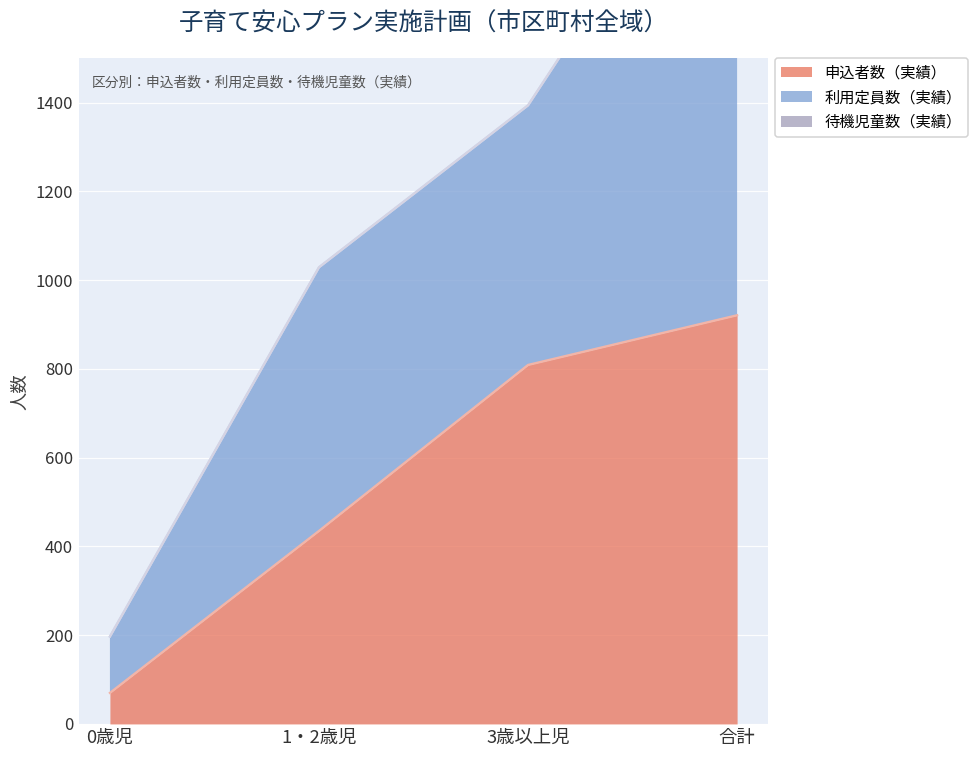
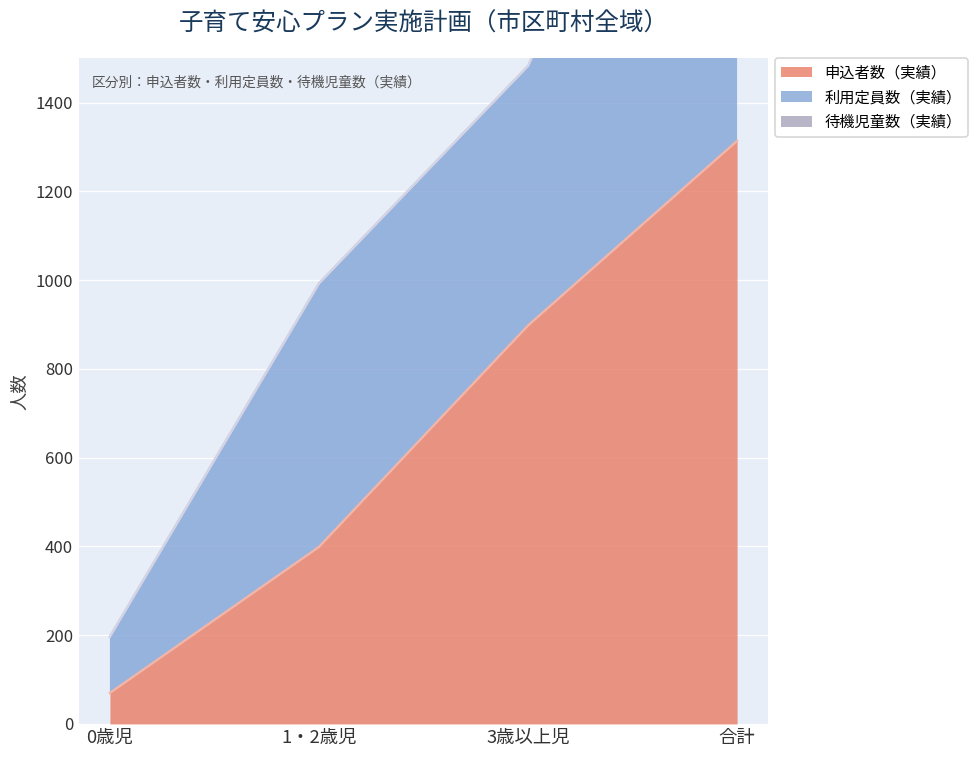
申込者数（実績）, 1・2歳児: 440 -> 400
申込者数（実績）, 3歳以上児: 810 -> 900
申込者数（実績）, 合計: 920 -> 1310
